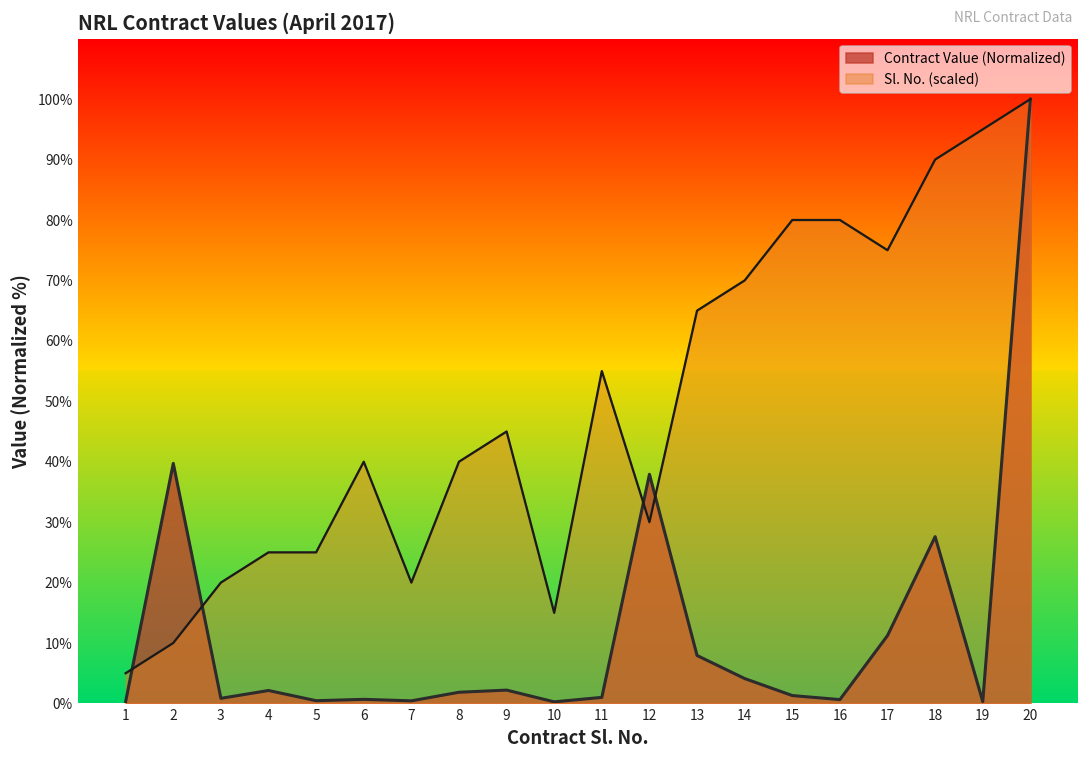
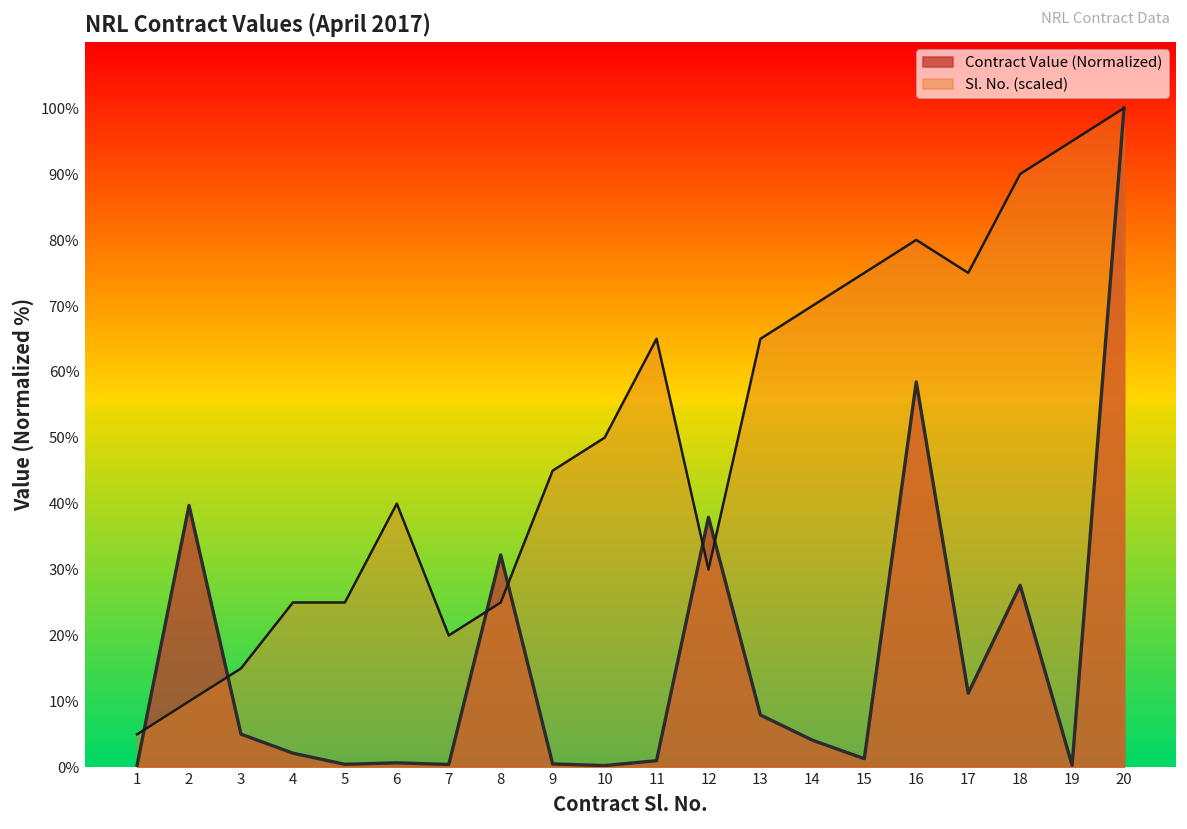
Contract Value (Normalized), 3: 1% -> 5%
Sl. No. (scaled), 3: 20% -> 15%
Contract Value (Normalized), 8: 2% -> 32%
Sl. No. (scaled), 8: 40% -> 25%
Contract Value (Normalized), 9: 2% -> 1%
Sl. No. (scaled), 10: 15% -> 50%
Sl. No. (scaled), 11: 55% -> 65%
Sl. No. (scaled), 15: 80% -> 75%
Contract Value (Normalized), 16: 1% -> 58%
